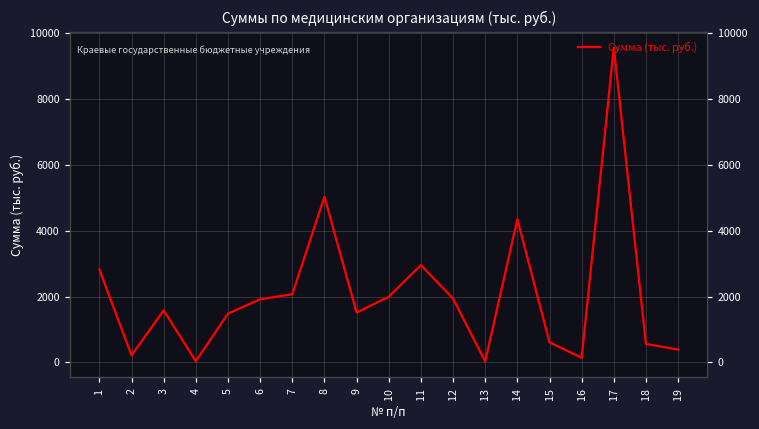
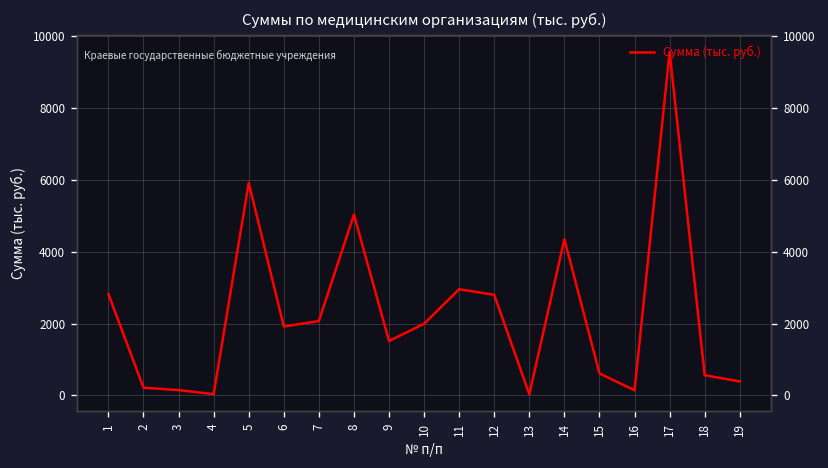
3: 1600 -> 100
5: 1500 -> 5900
12: 1900 -> 2800
